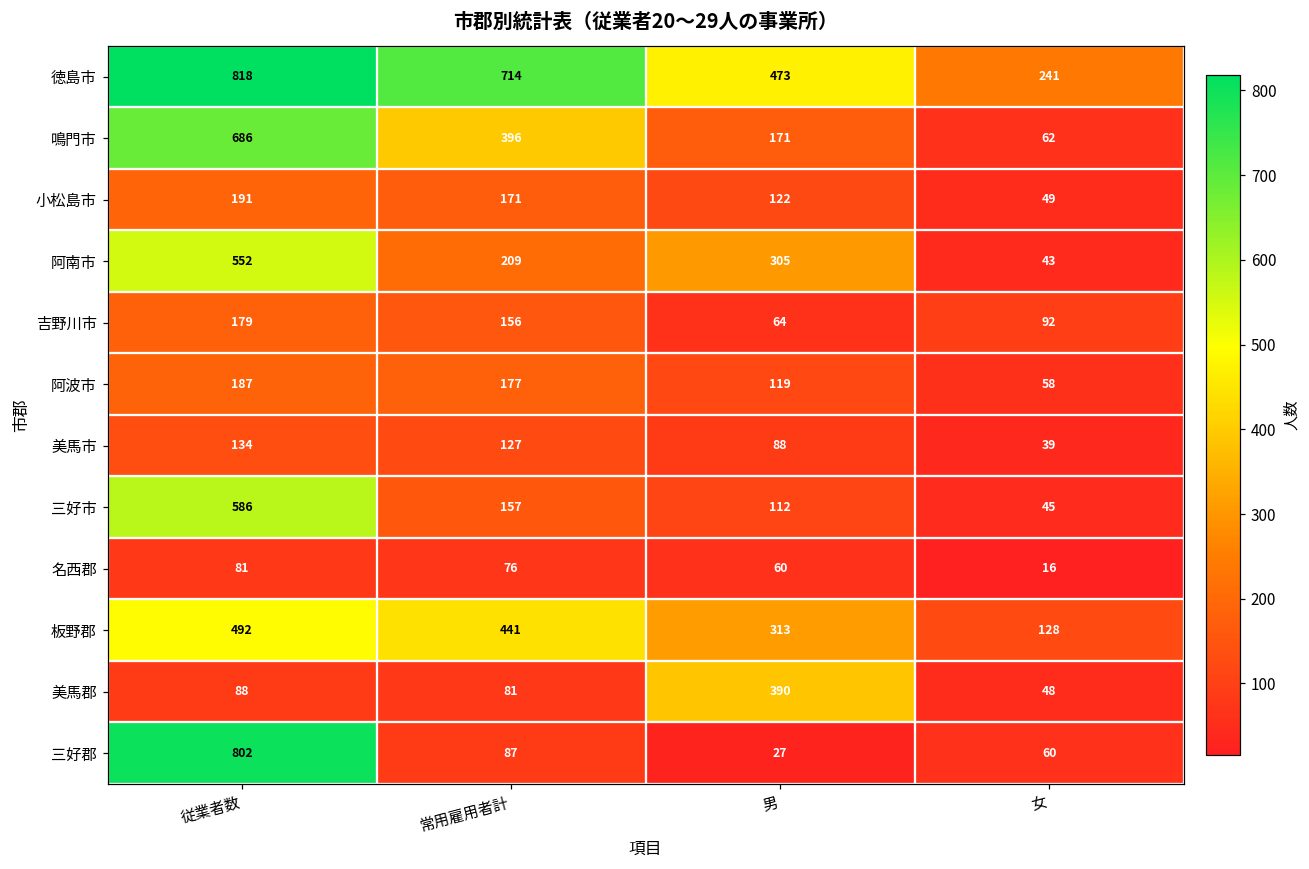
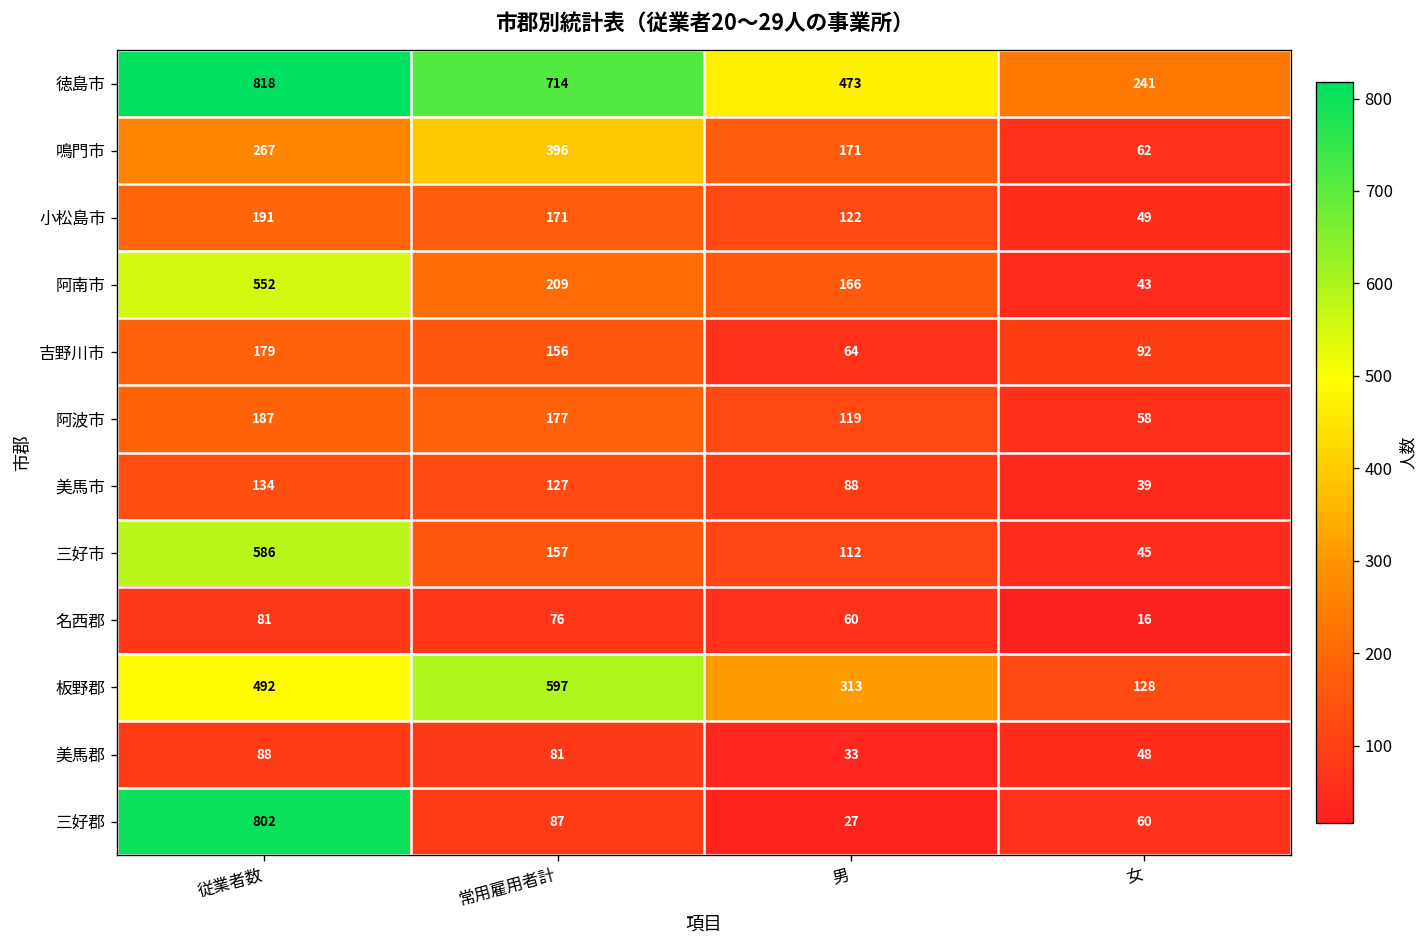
鳴門市, 従業者数: 686 -> 267
阿南市, 男: 305 -> 166
板野郡, 常用雇用者計: 441 -> 597
美馬郡, 男: 390 -> 33
